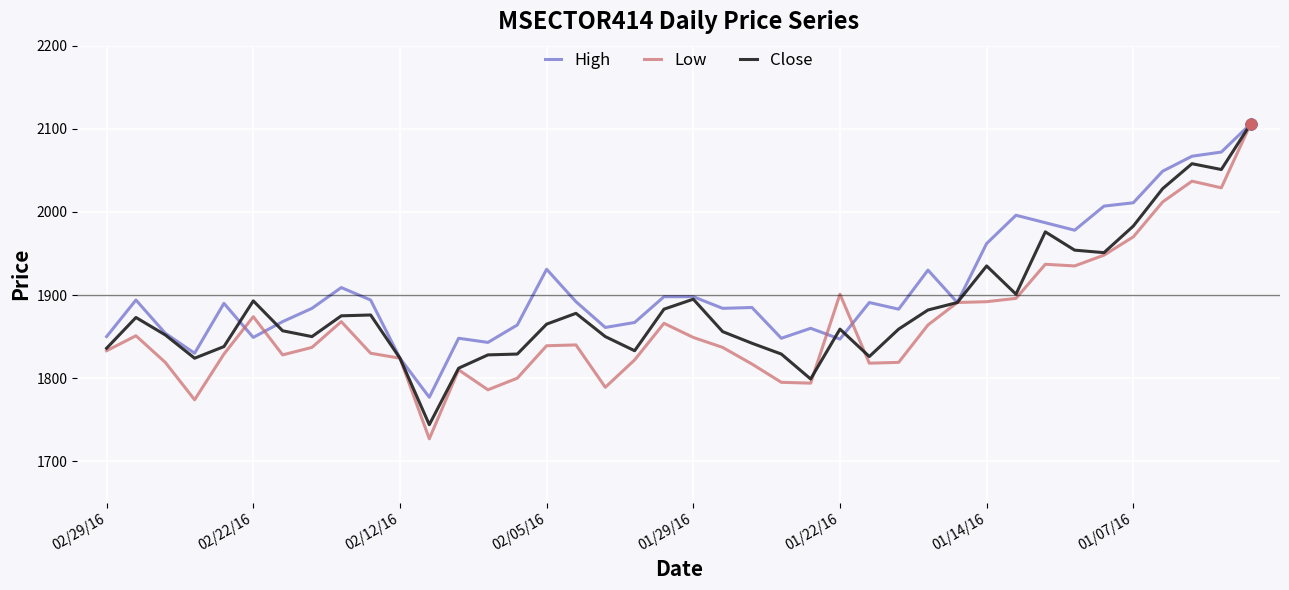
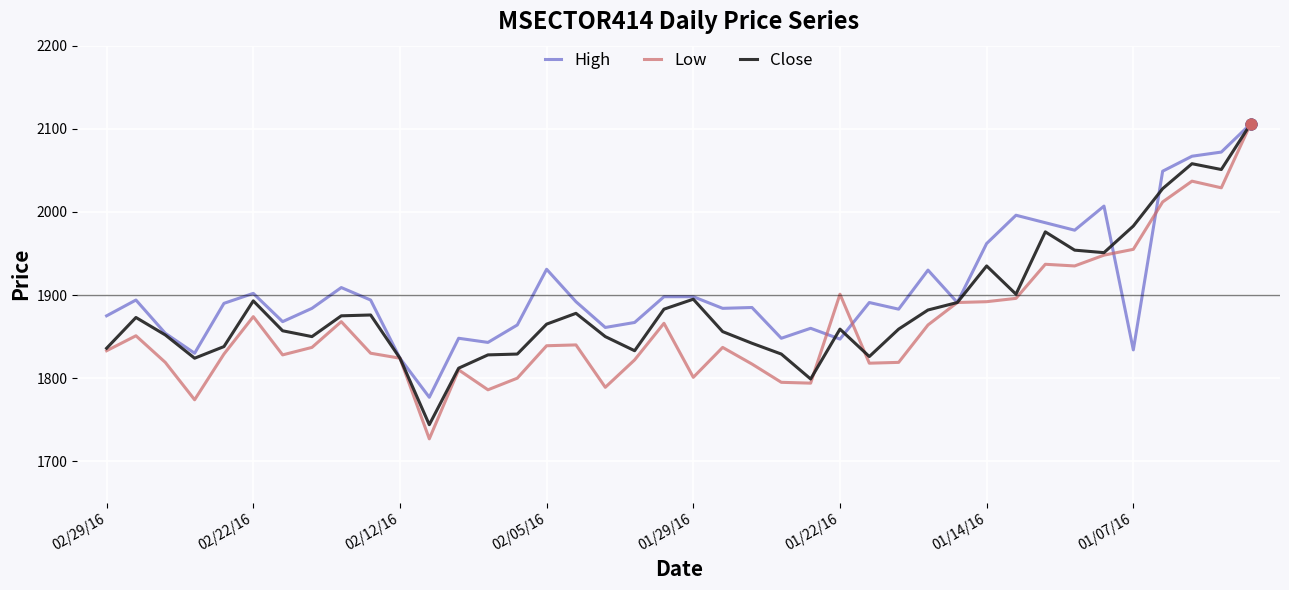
High, 02/29/16: 1850 -> 1880
High, 02/22/16: 1850 -> 1900
Low, 01/29/16: 1850 -> 1800
High, 01/07/16: 2010 -> 1830
Low, 01/07/16: 1970 -> 1960
